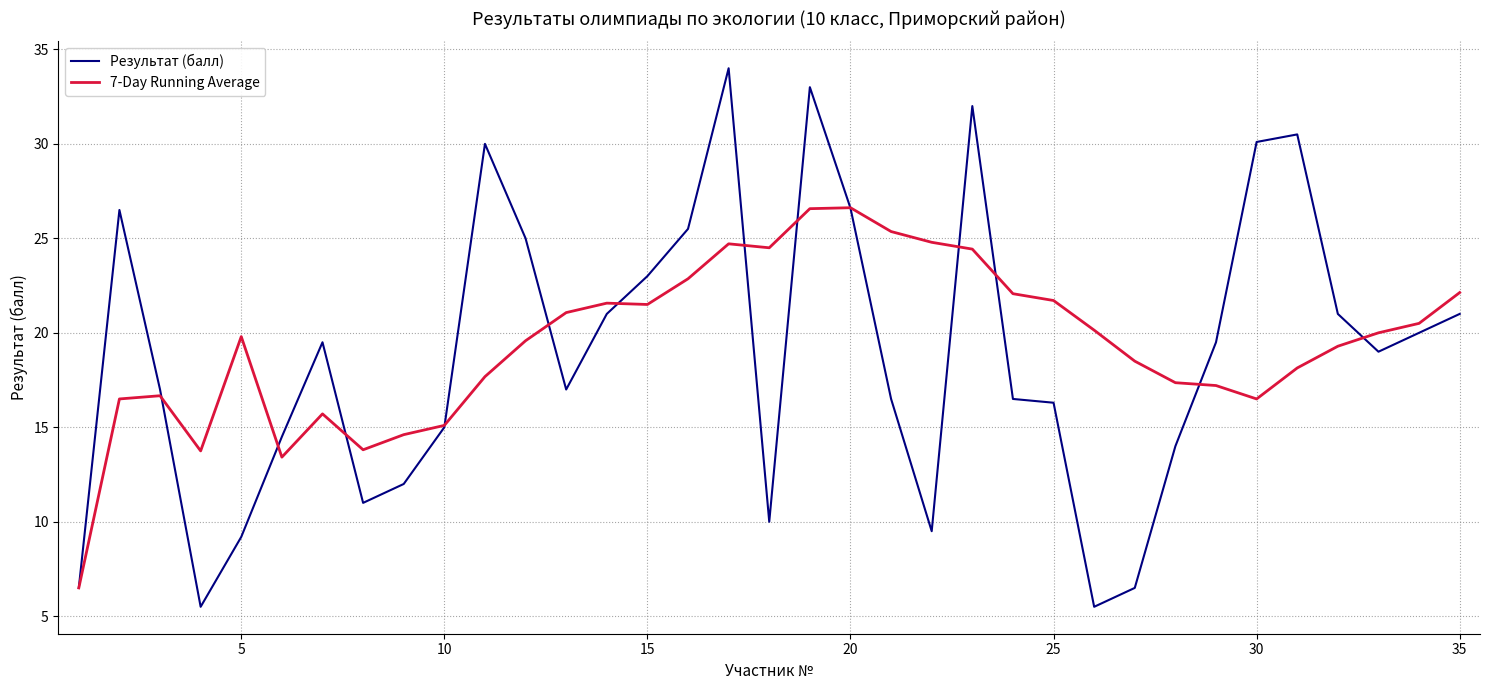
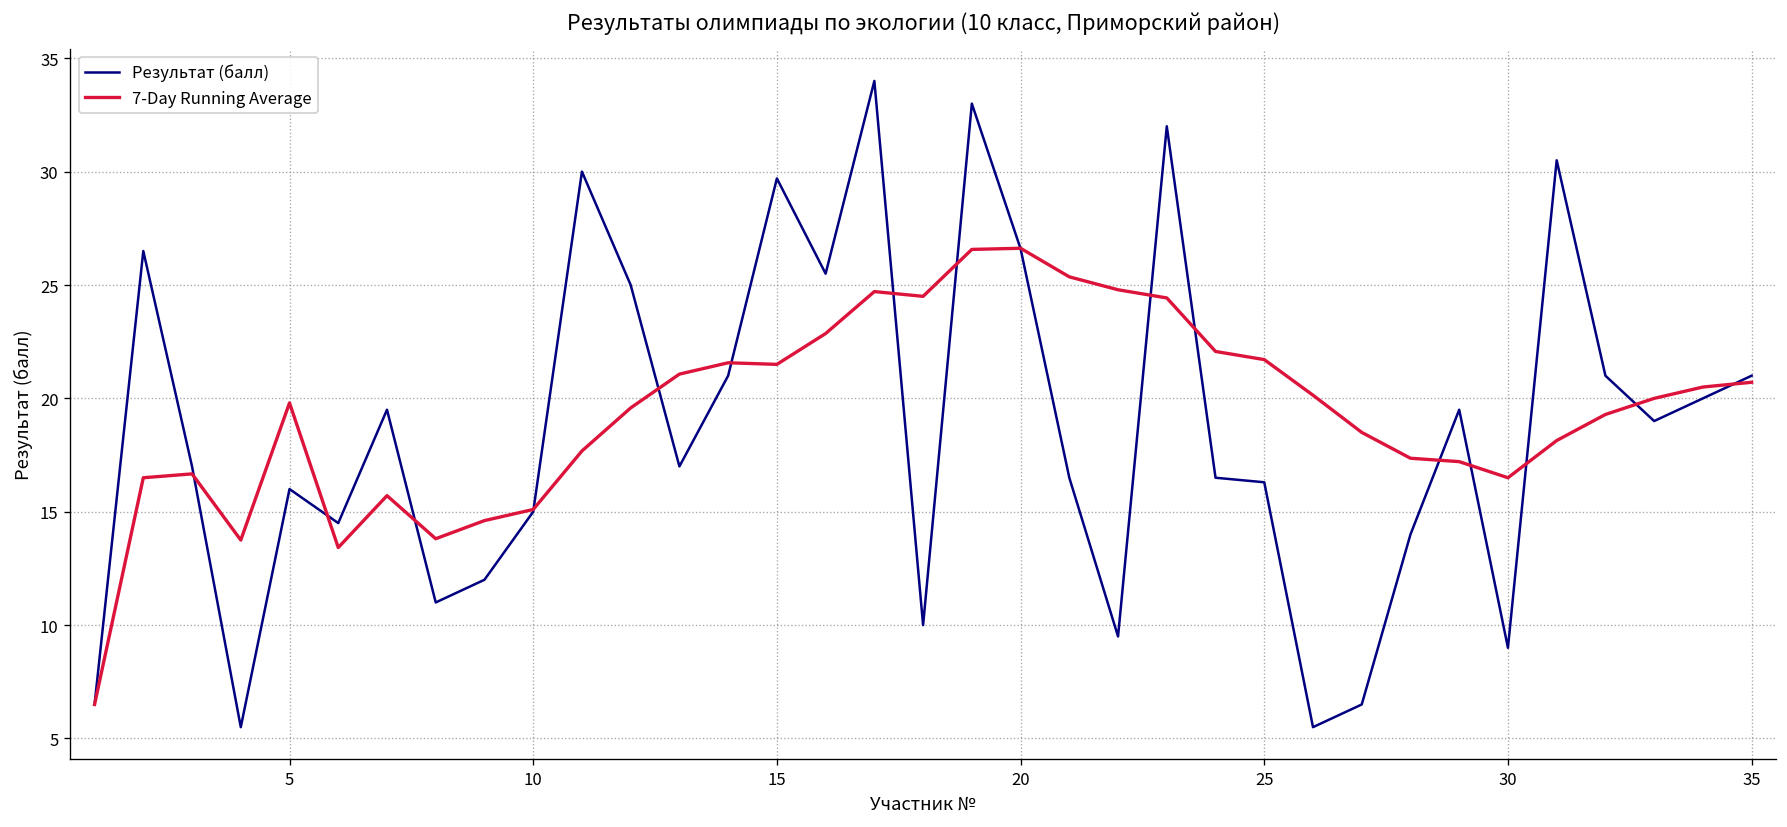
Результат (балл), 5: 9.2 -> 16.0
Результат (балл), 15: 23.0 -> 29.7
Результат (балл), 30: 30.1 -> 9.0
7-Day Running Average, 35: 22.1 -> 20.7
